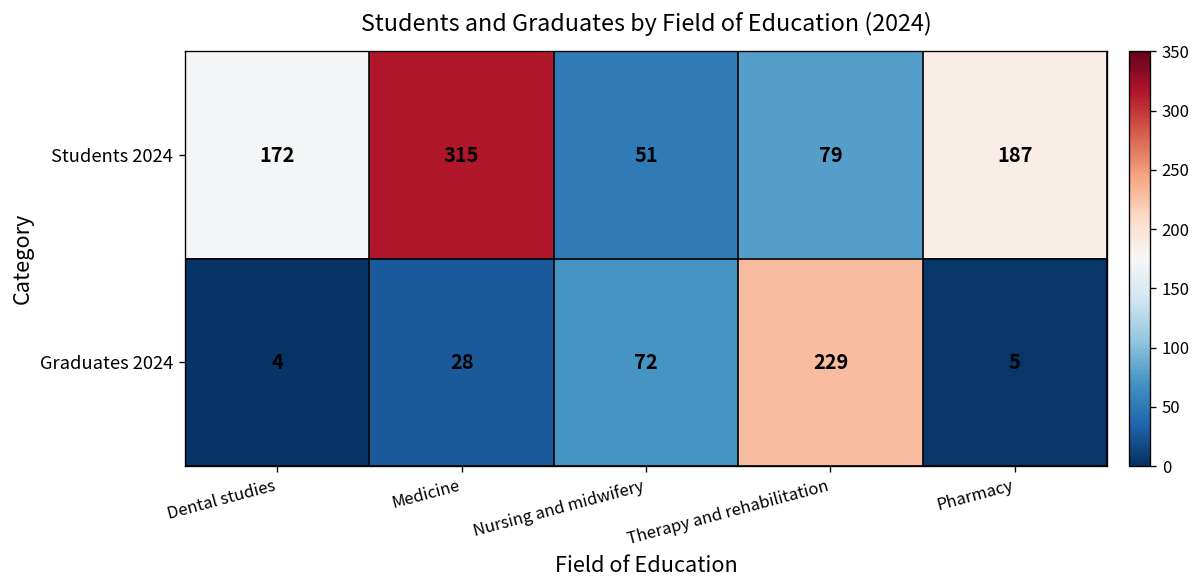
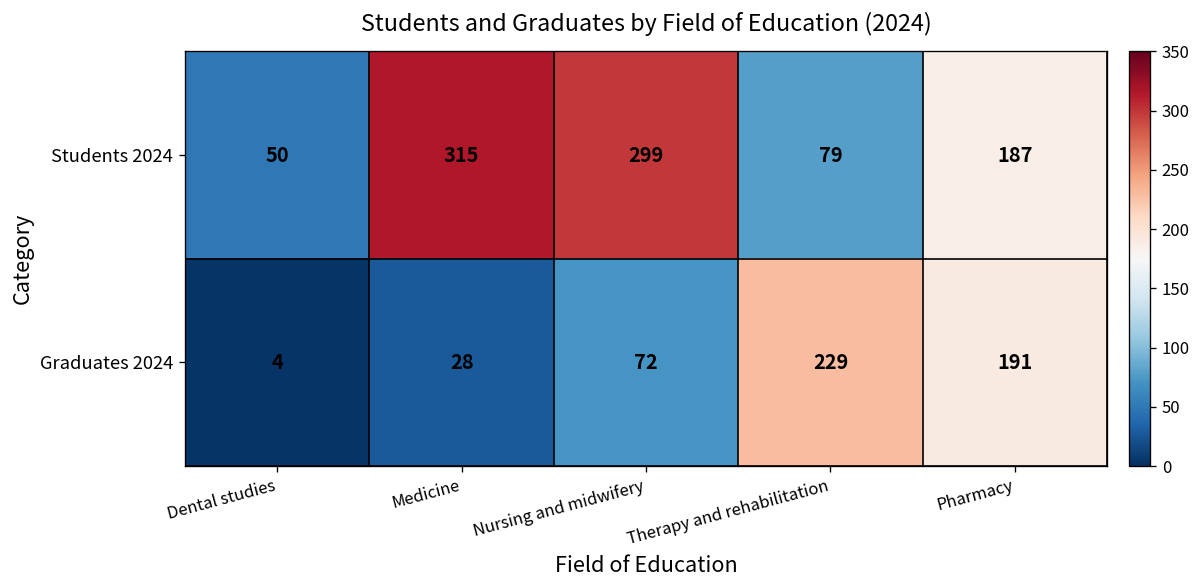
Students 2024, Dental studies: 172 -> 50
Students 2024, Nursing and midwifery: 51 -> 299
Graduates 2024, Pharmacy: 5 -> 191
